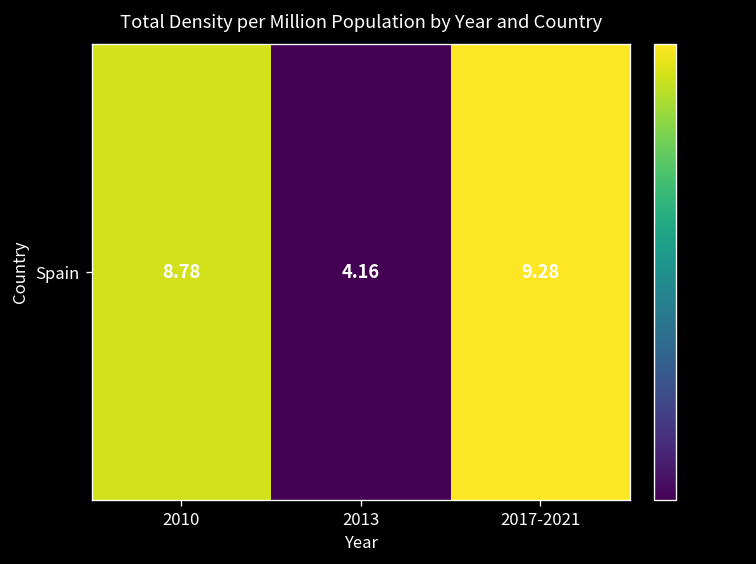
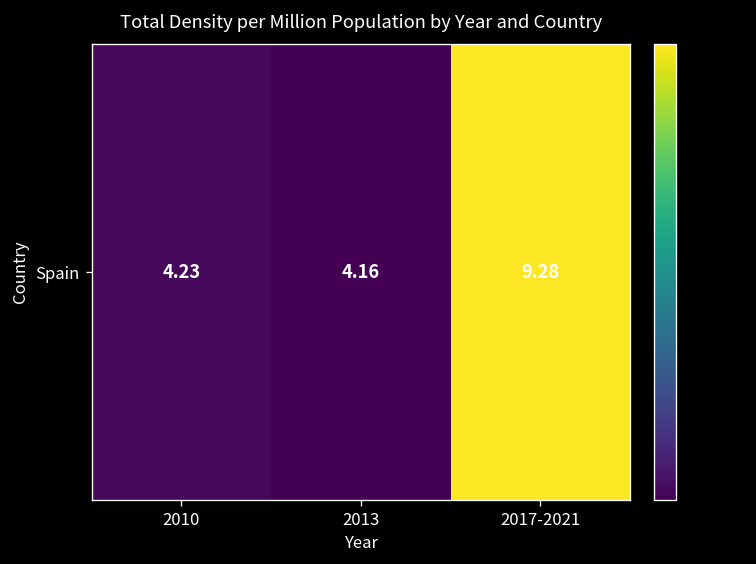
Spain, 2010: 8.78 -> 4.23
